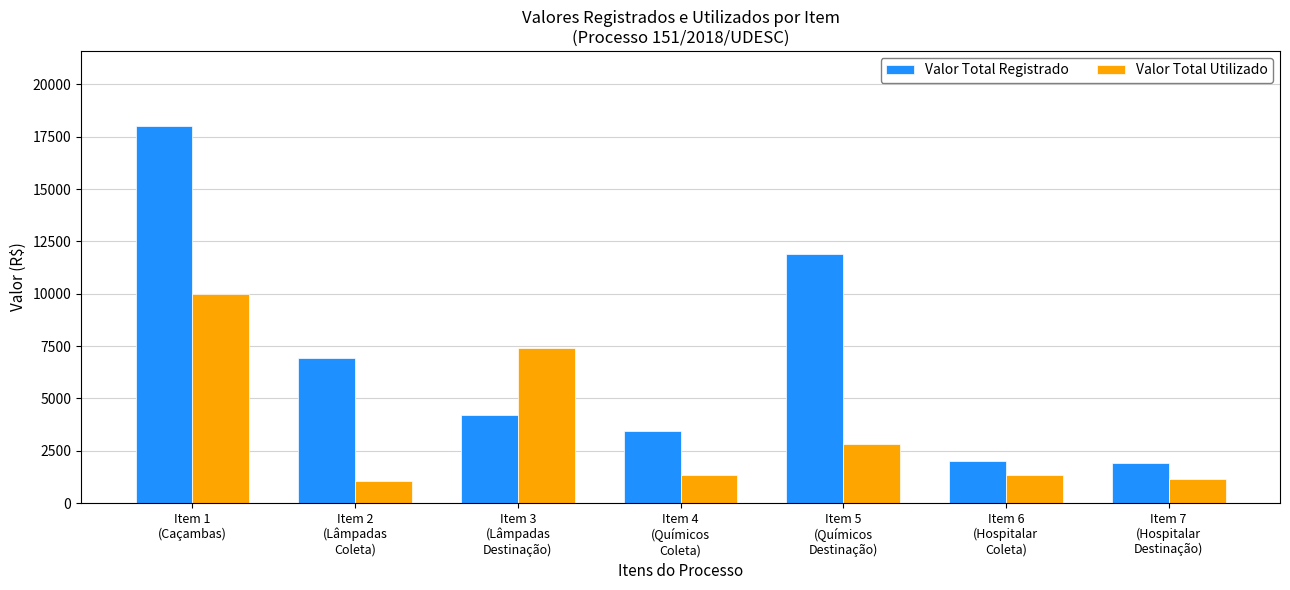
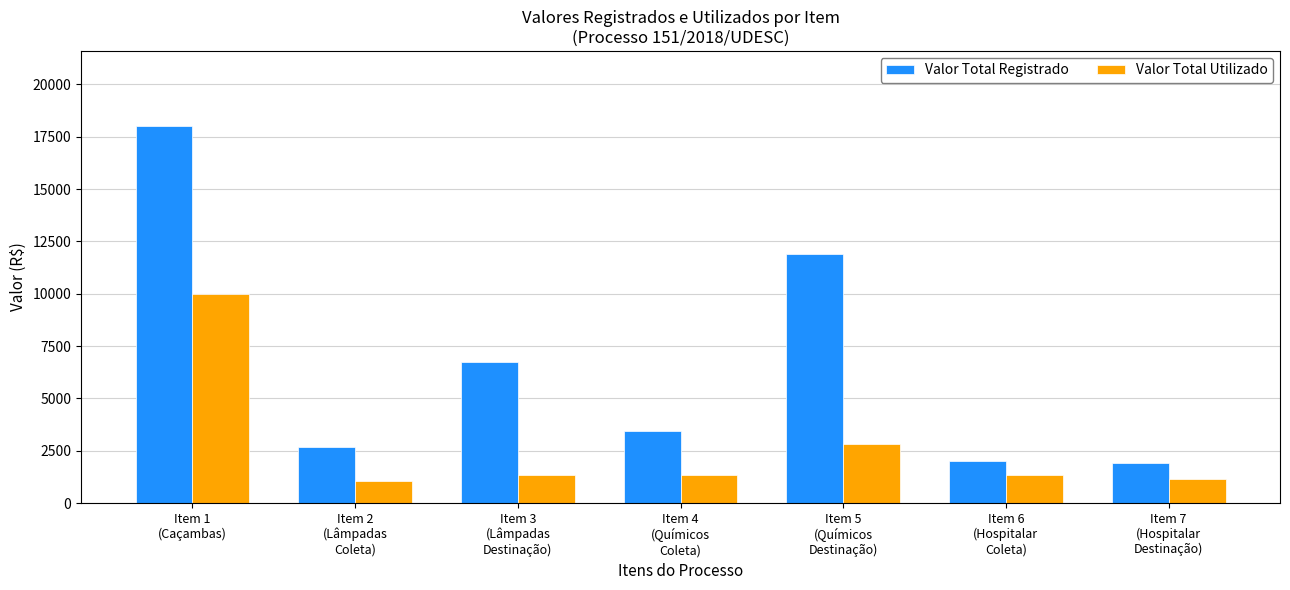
Valor Total Registrado, Item 2 (Lâmpadas Coleta): 6900 -> 2700
Valor Total Registrado, Item 3 (Lâmpadas Destinação): 4200 -> 6800
Valor Total Utilizado, Item 3 (Lâmpadas Destinação): 7400 -> 1400
